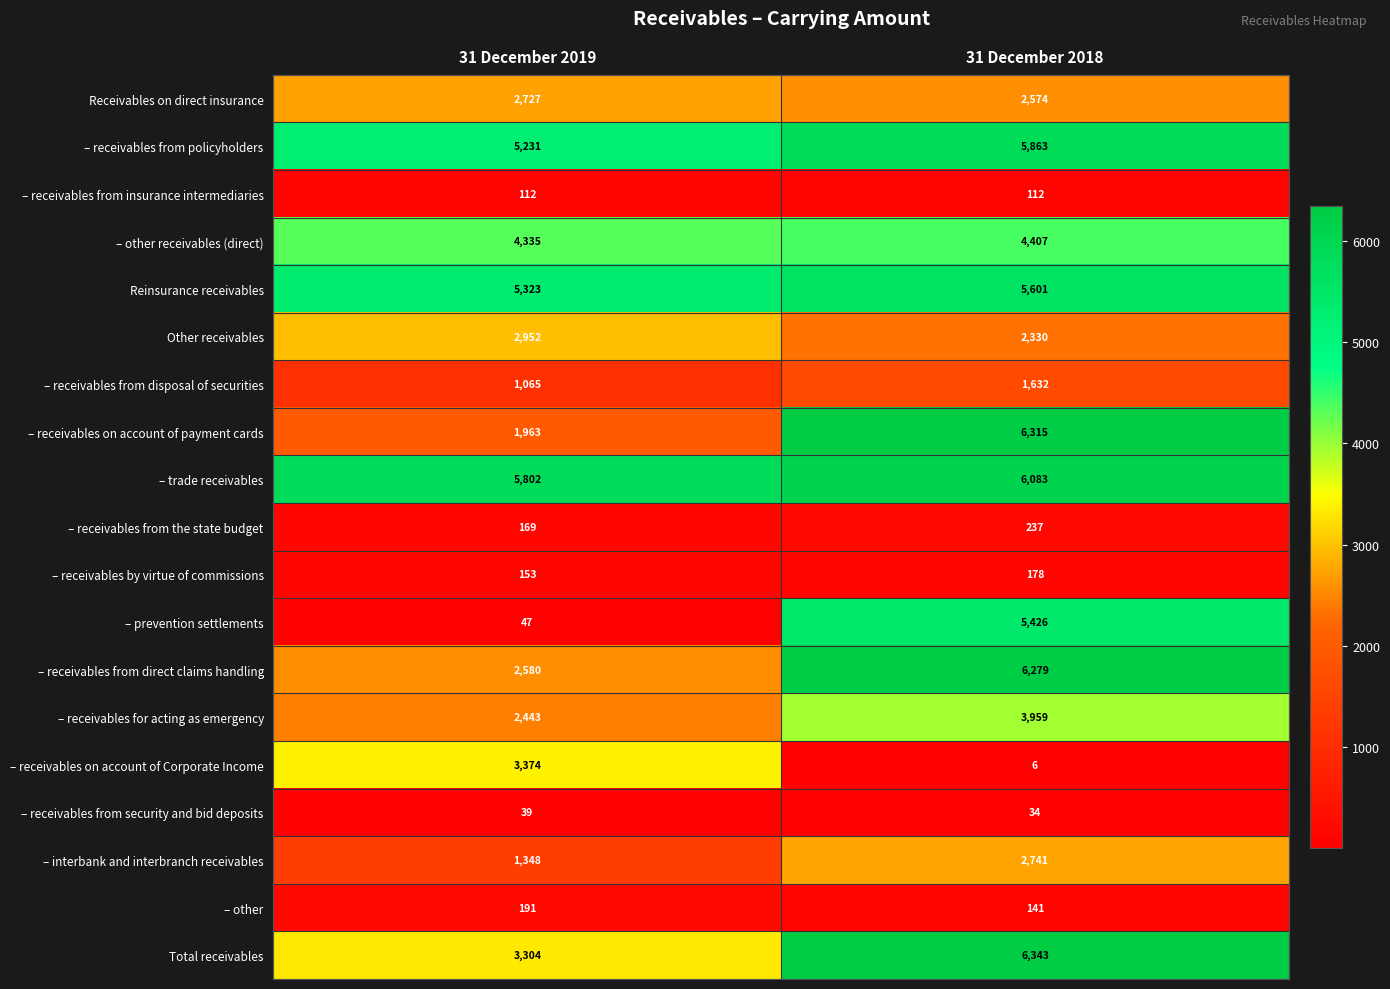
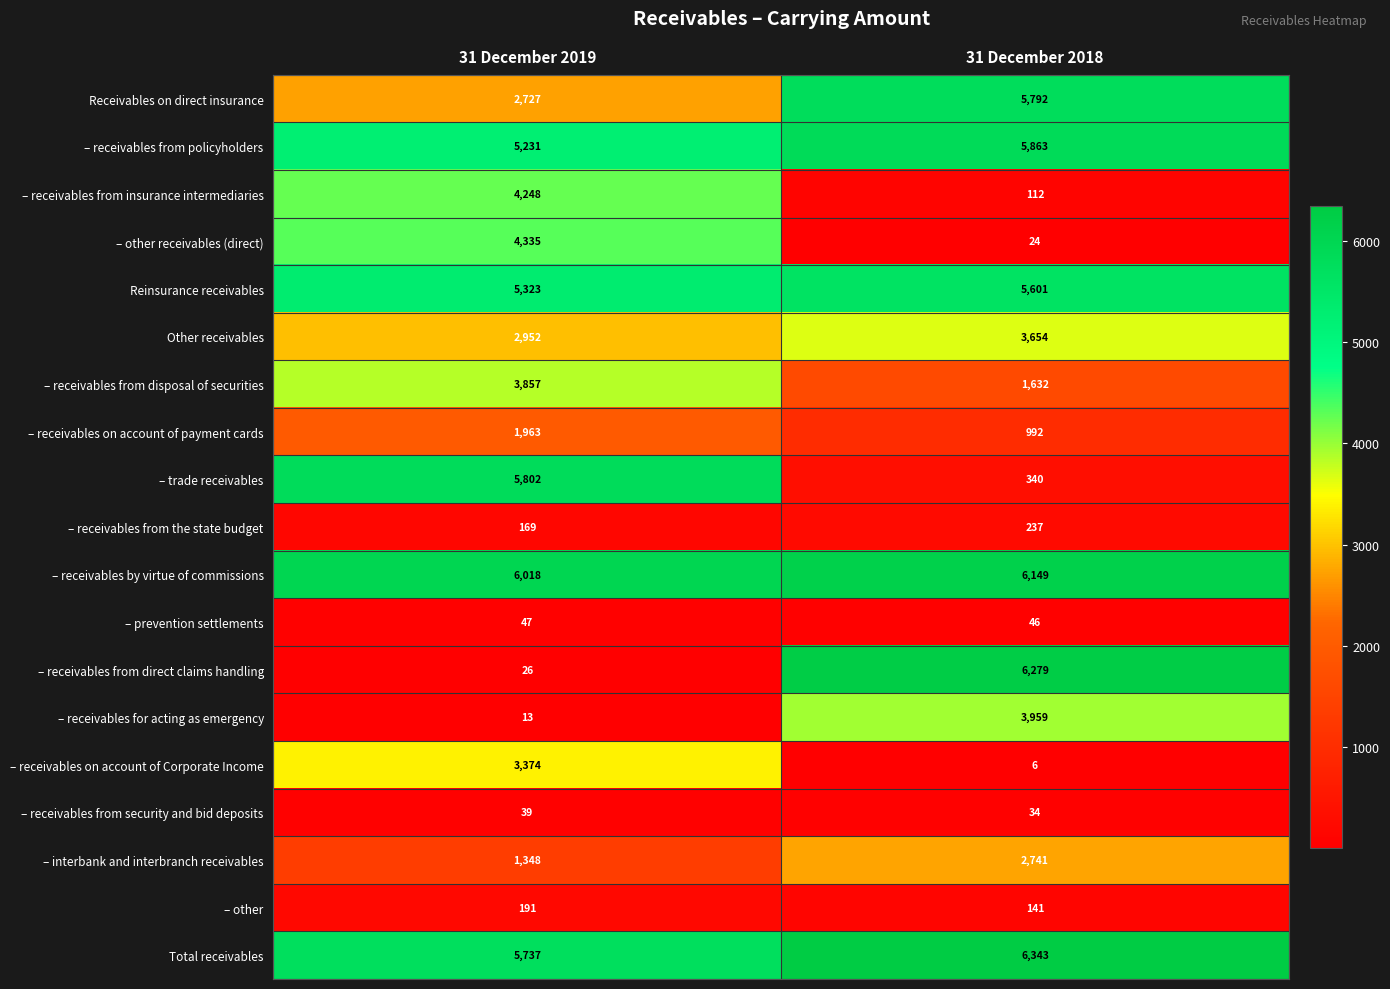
Receivables on direct insurance, 31 December 2018: 2,574 -> 5,792
– receivables from insurance intermediaries, 31 December 2019: 112 -> 4,248
– other receivables (direct), 31 December 2018: 4,407 -> 24
Other receivables, 31 December 2018: 2,330 -> 3,654
– receivables from disposal of securities, 31 December 2019: 1,065 -> 3,857
– receivables on account of payment cards, 31 December 2018: 6,315 -> 992
– trade receivables, 31 December 2018: 6,083 -> 340
– receivables by virtue of commissions, 31 December 2019: 153 -> 6,018
– receivables by virtue of commissions, 31 December 2018: 178 -> 6,149
– prevention settlements, 31 December 2018: 5,426 -> 46
– receivables from direct claims handling, 31 December 2019: 2,580 -> 26
– receivables for acting as emergency, 31 December 2019: 2,443 -> 13
Total receivables, 31 December 2019: 3,304 -> 5,737
